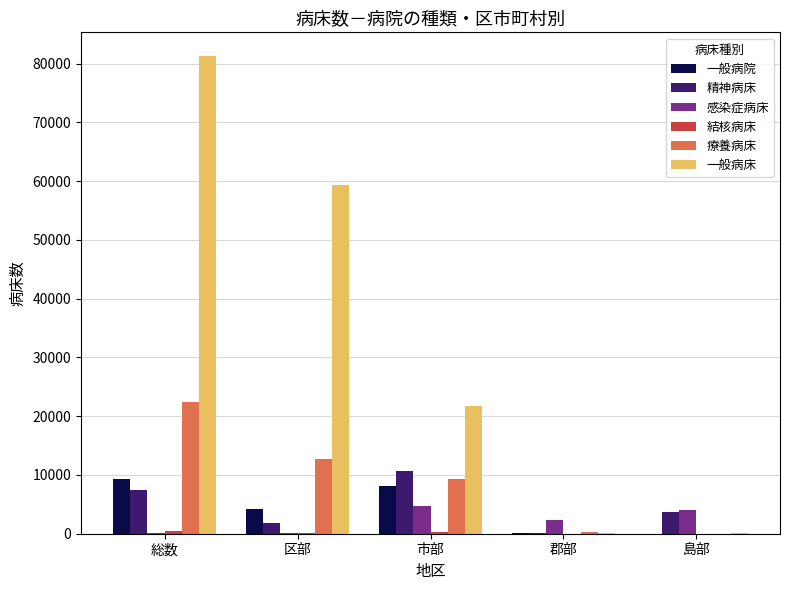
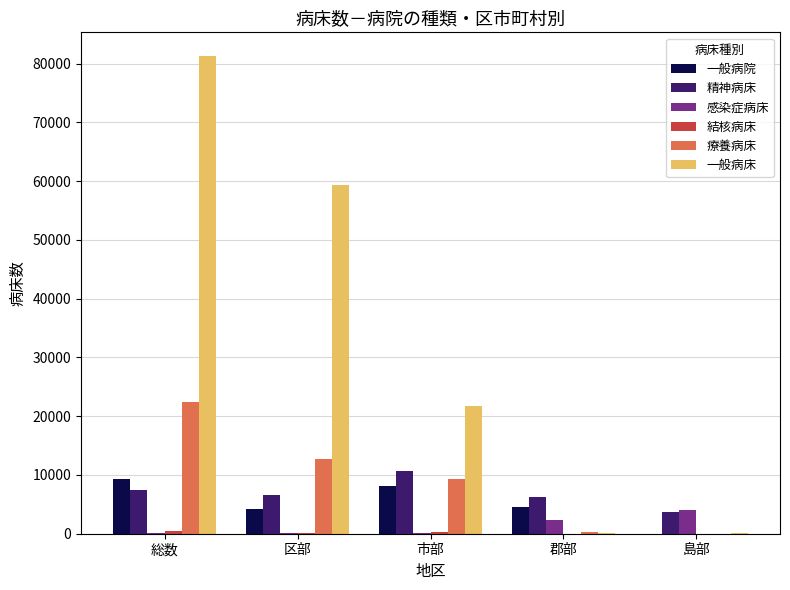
精神病床, 区部: 2000 -> 7000
感染症病床, 市部: 5000 -> 0
一般病院, 郡部: 0 -> 5000
精神病床, 郡部: 0 -> 6000
